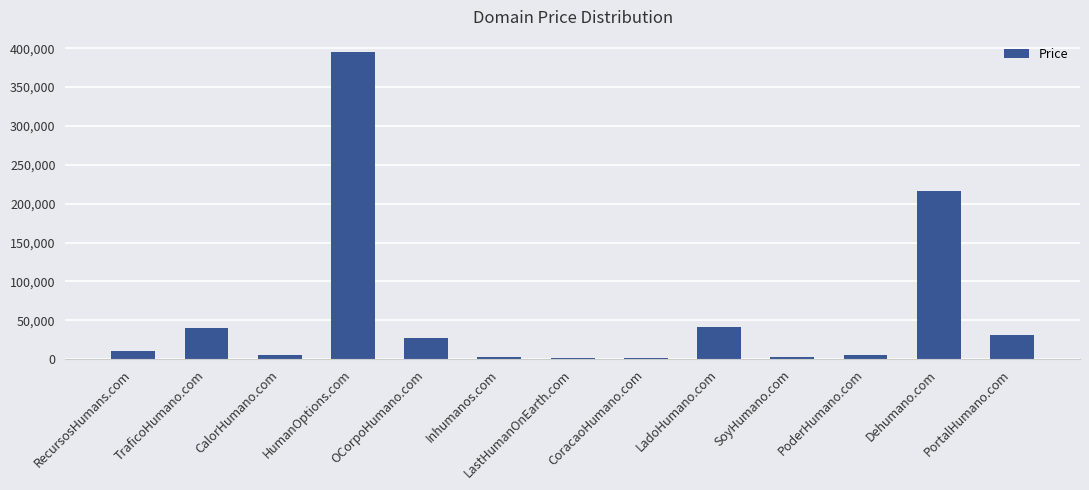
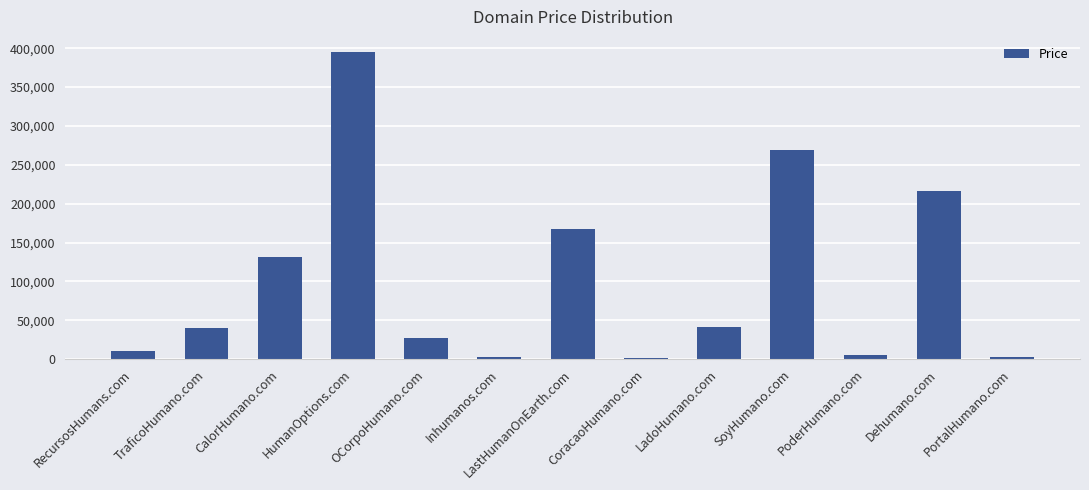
CalorHumano.com: 0 -> 130,000
LastHumanOnEarth.com: 0 -> 170,000
SoyHumano.com: 0 -> 270,000
PortalHumano.com: 30,000 -> 0
